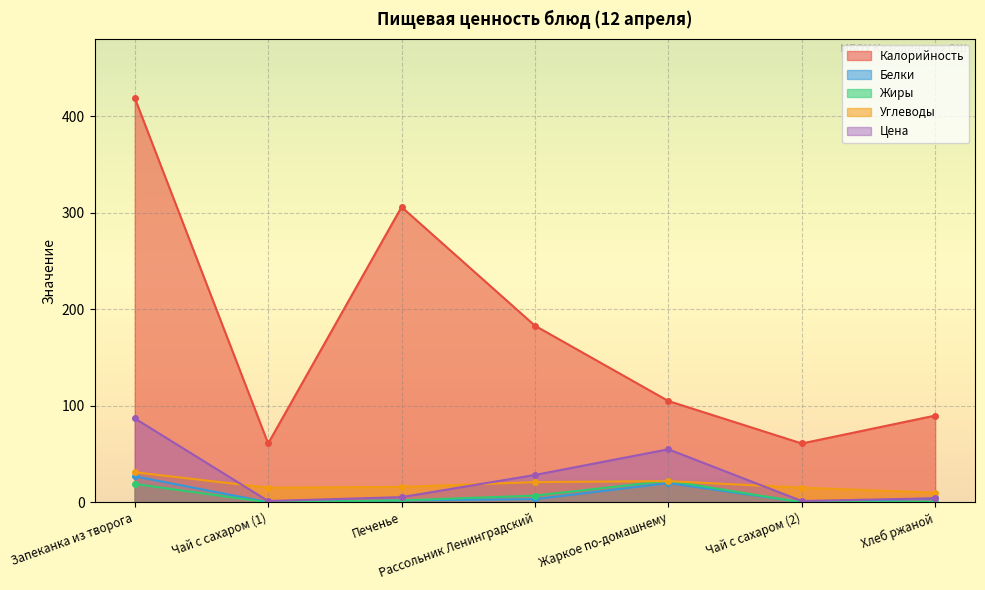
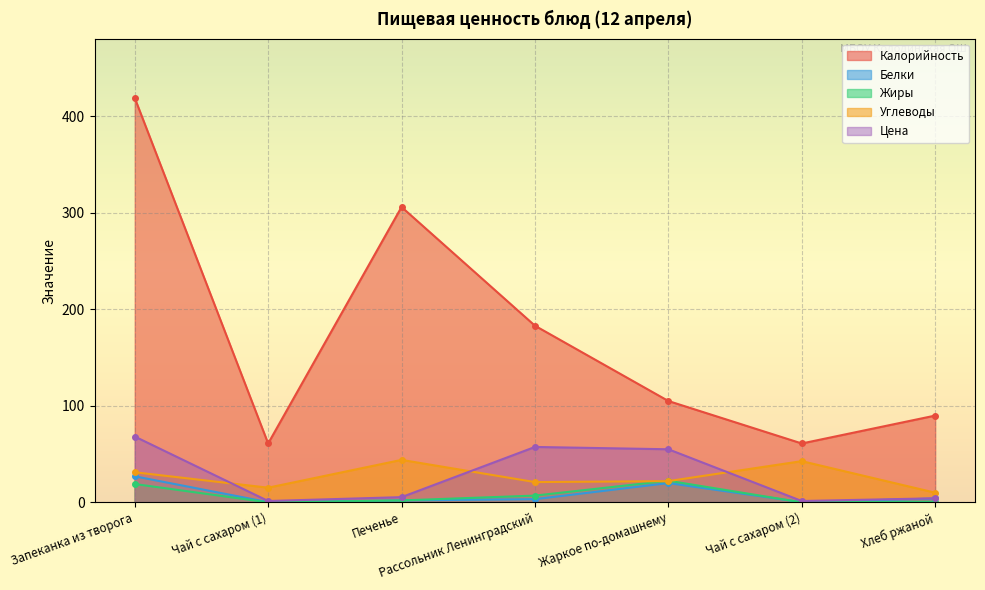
Цена, Запеканка из творога: 90 -> 70
Углеводы, Печенье: 20 -> 40
Цена, Рассольник Ленинградский: 30 -> 60
Углеводы, Чай с сахаром (2): 20 -> 40
